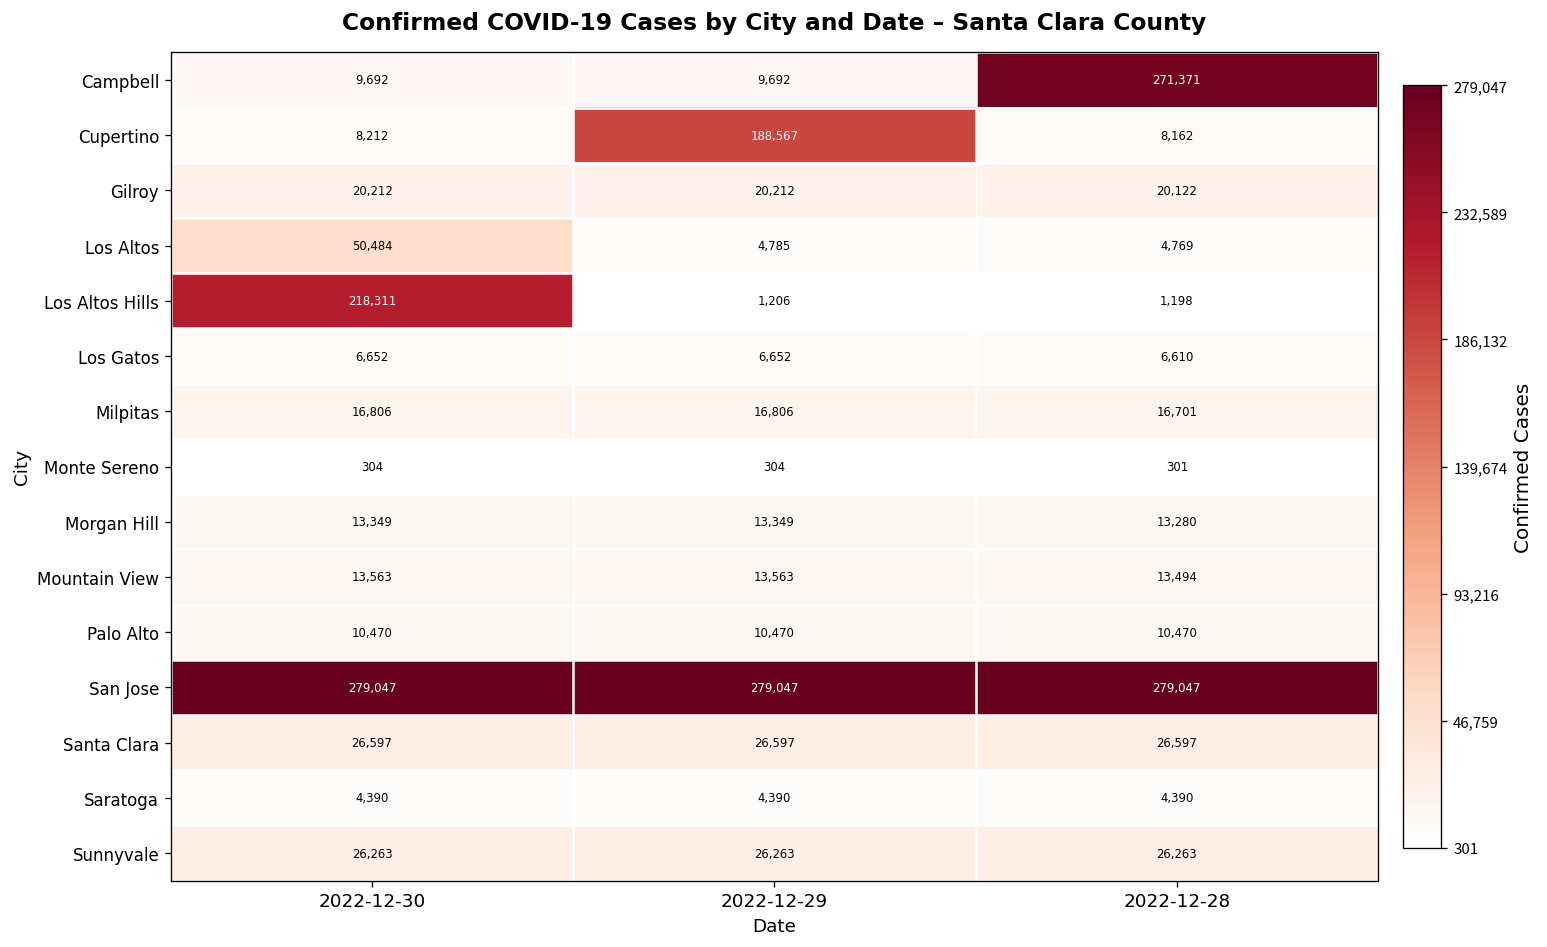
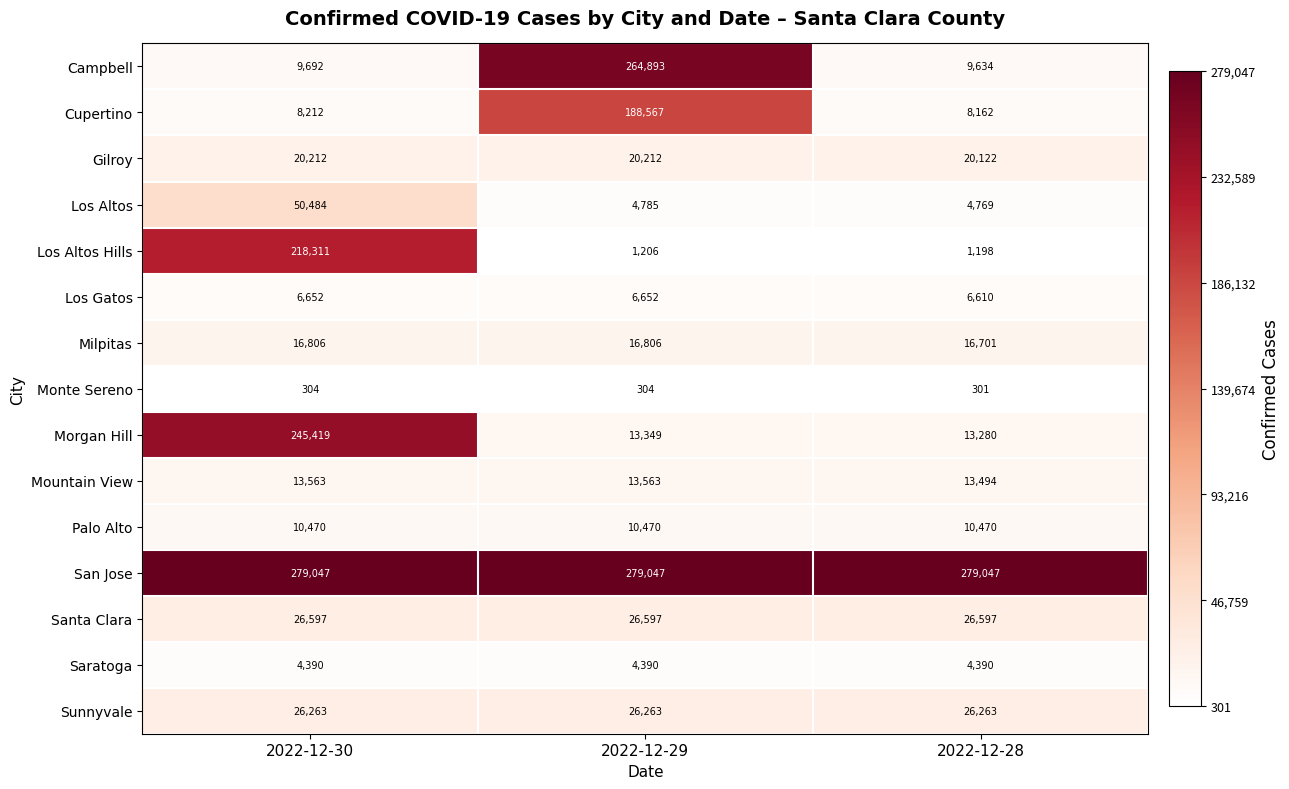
Campbell, 2022-12-29: 9,692 -> 264,893
Campbell, 2022-12-28: 271,371 -> 9,634
Morgan Hill, 2022-12-30: 13,349 -> 245,419
